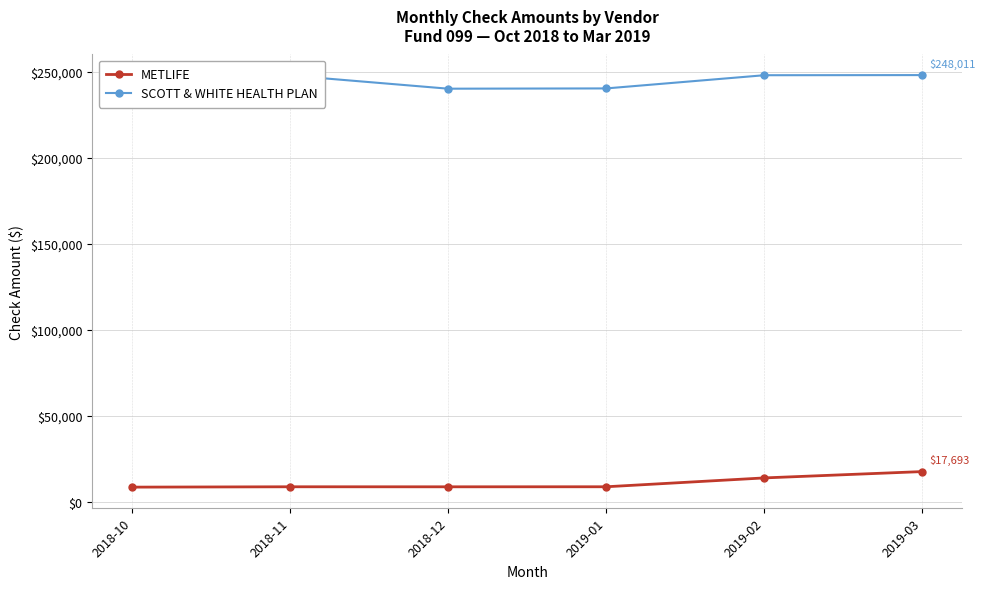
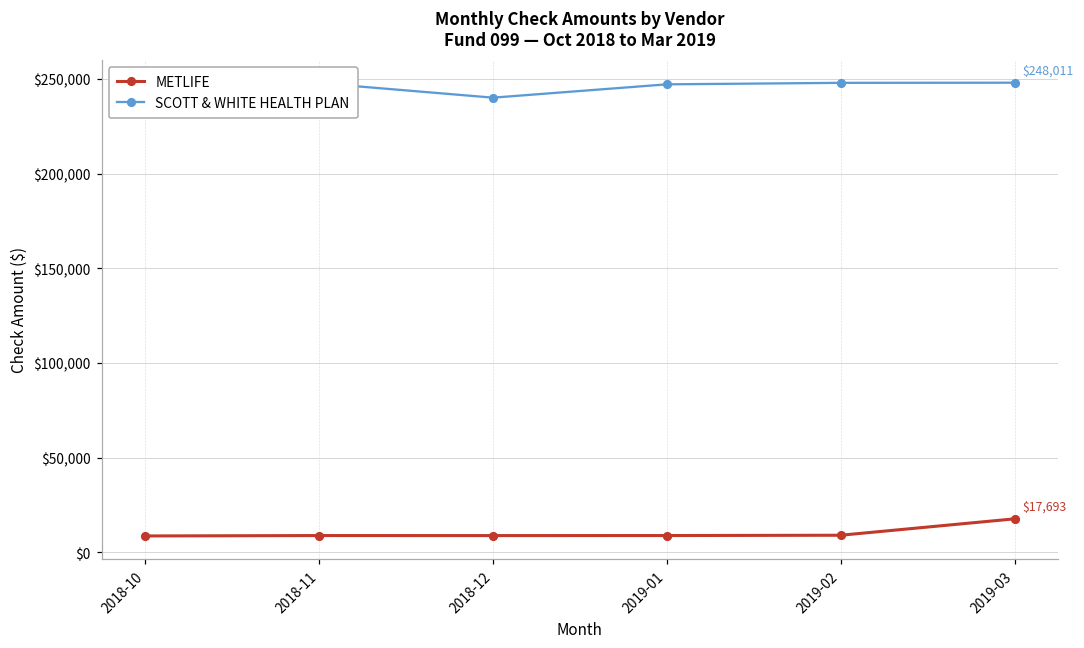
SCOTT & WHITE HEALTH PLAN, 2019-01: $240,000 -> $247,000
METLIFE, 2019-02: $14,000 -> $9,000
